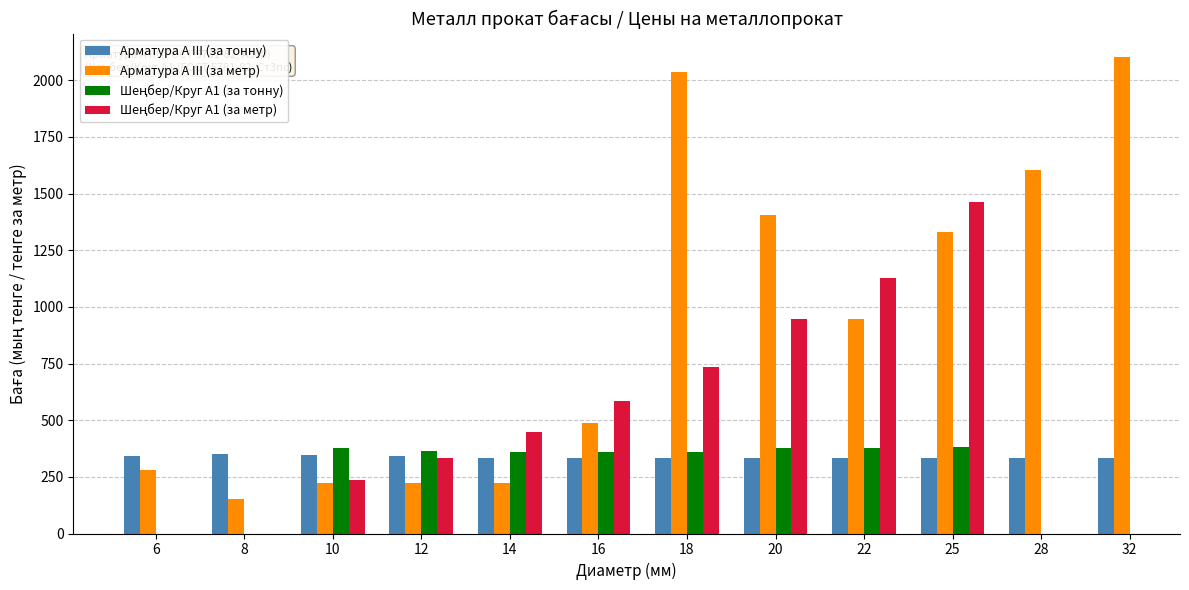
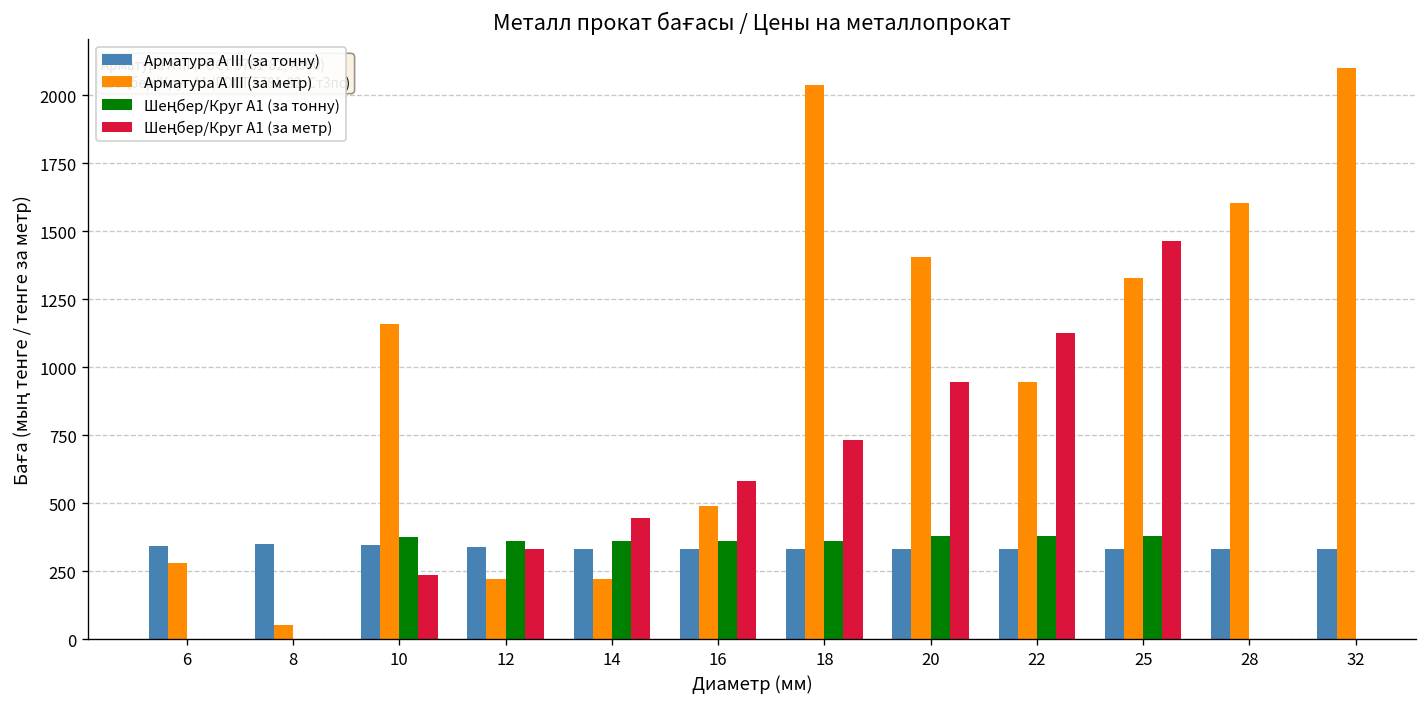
Арматура А III (за метр), 8: 150 -> 50
Арматура А III (за метр), 10: 220 -> 1160
